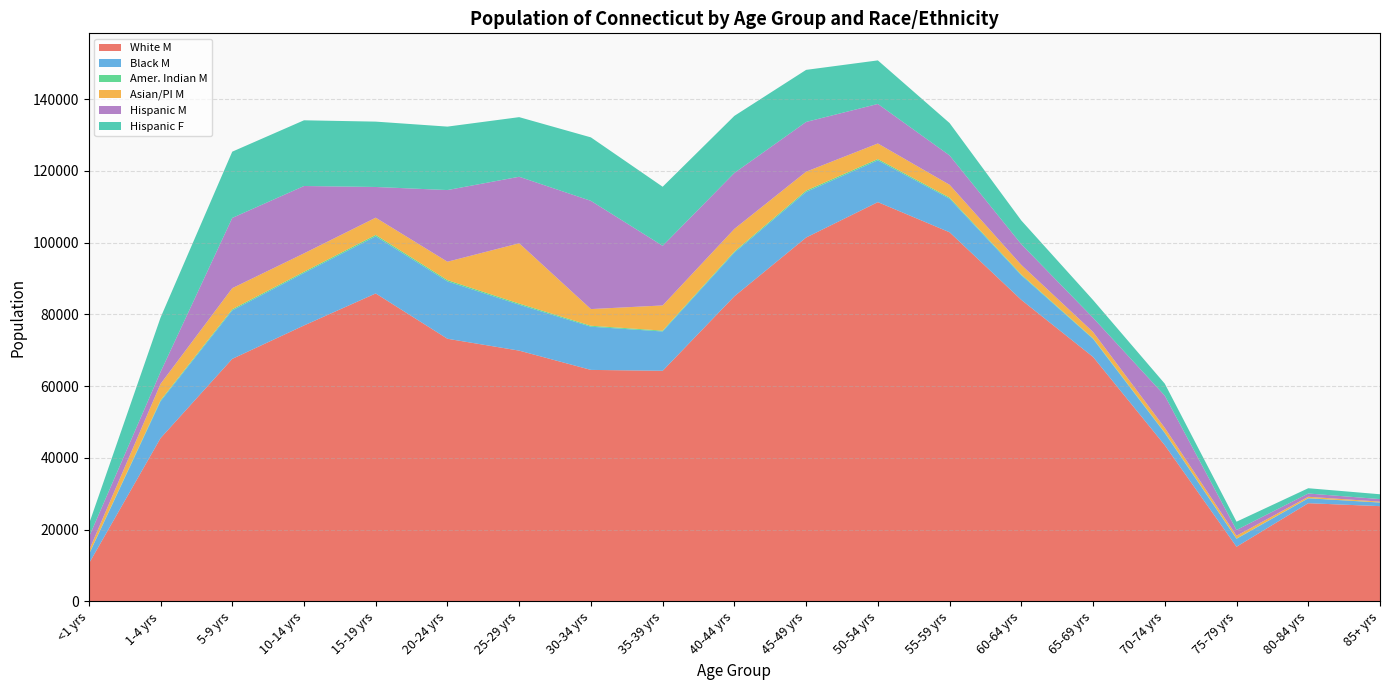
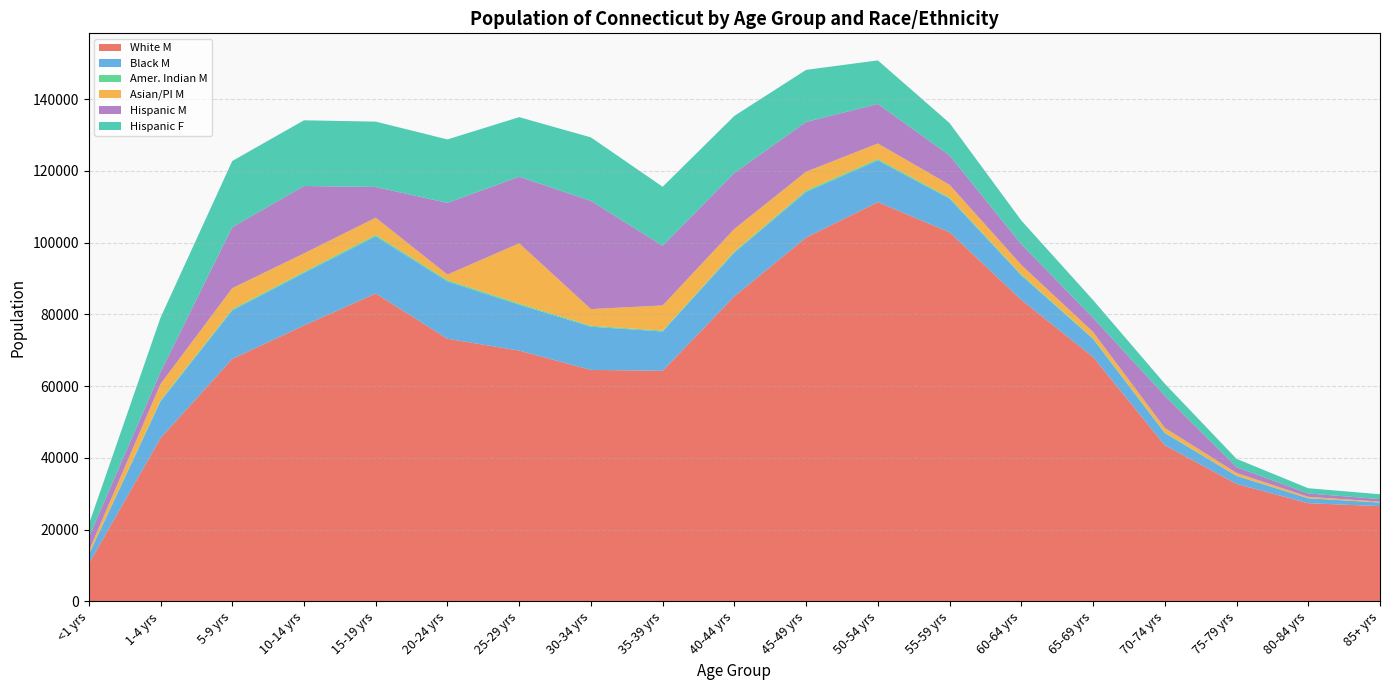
Hispanic M, 5-9 yrs: 20000 -> 17000
Asian/PI M, 20-24 yrs: 5000 -> 2000
White M, 75-79 yrs: 15000 -> 33000
